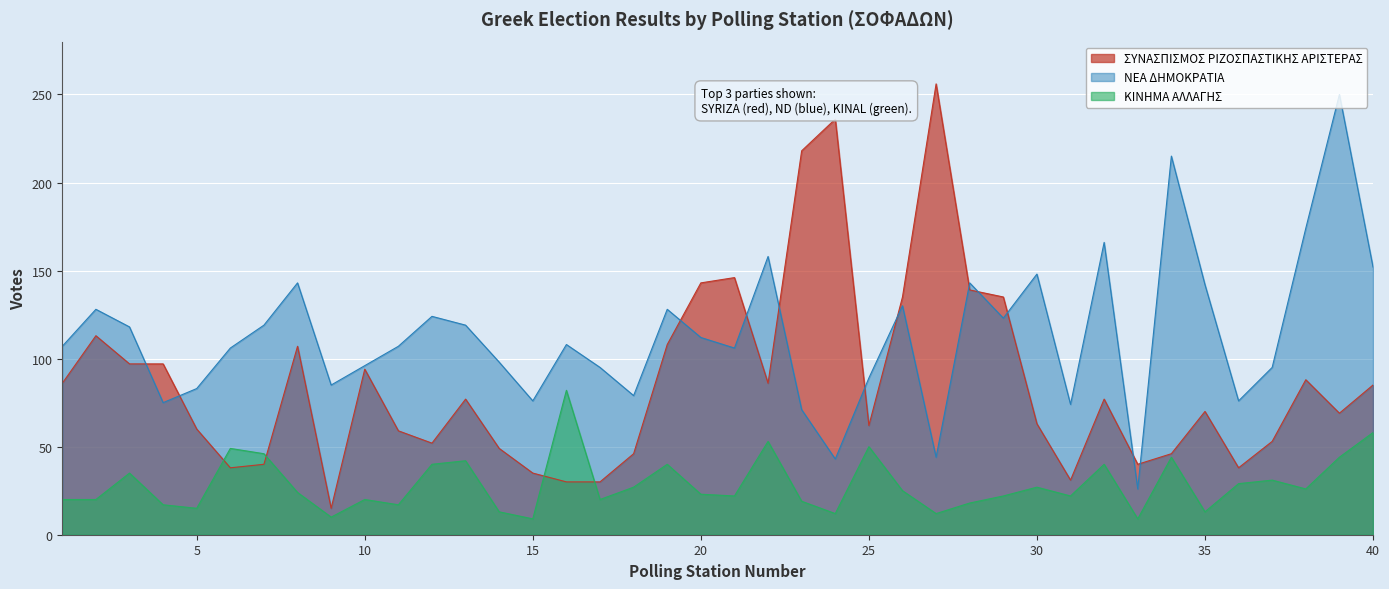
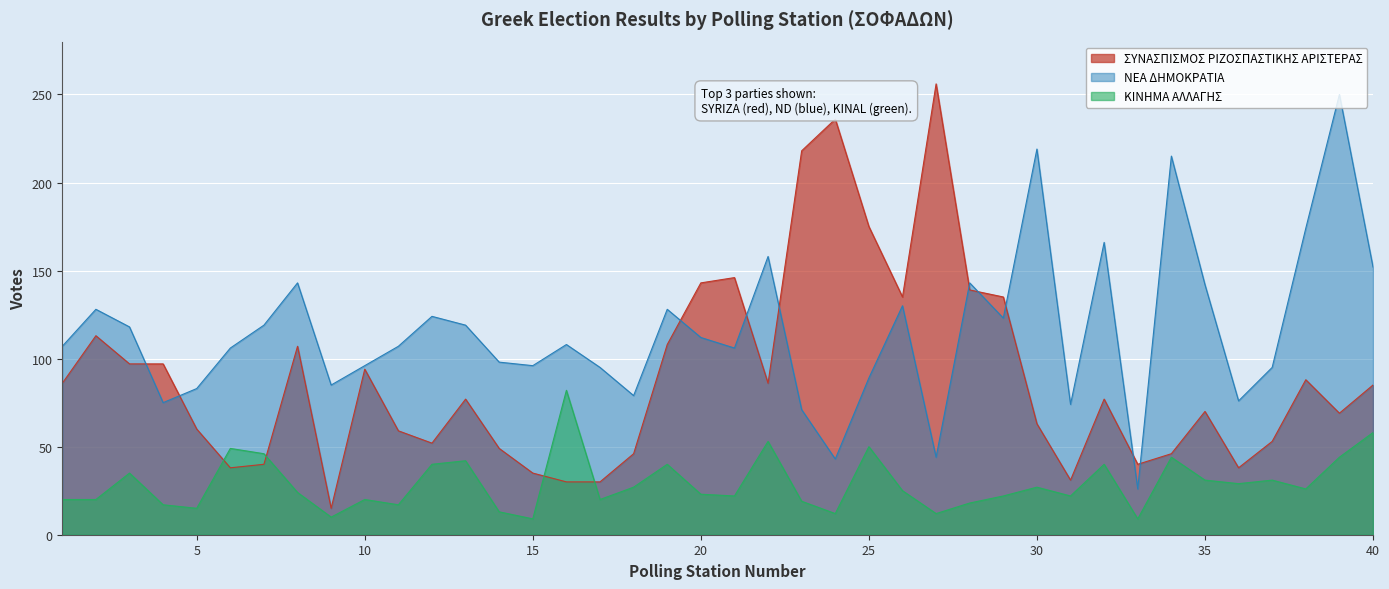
ΝΕΑ ΔΗΜΟΚΡΑΤΙΑ, 15: 76 -> 96
ΣΥΝΑΣΠΙΣΜΟΣ ΡΙΖΟΣΠΑΣΤΙΚΗΣ ΑΡΙΣΤΕΡΑΣ, 25: 62 -> 175
ΝΕΑ ΔΗΜΟΚΡΑΤΙΑ, 30: 148 -> 219
ΚΙΝΗΜΑ ΑΛΛΑΓΗΣ, 35: 13 -> 31
